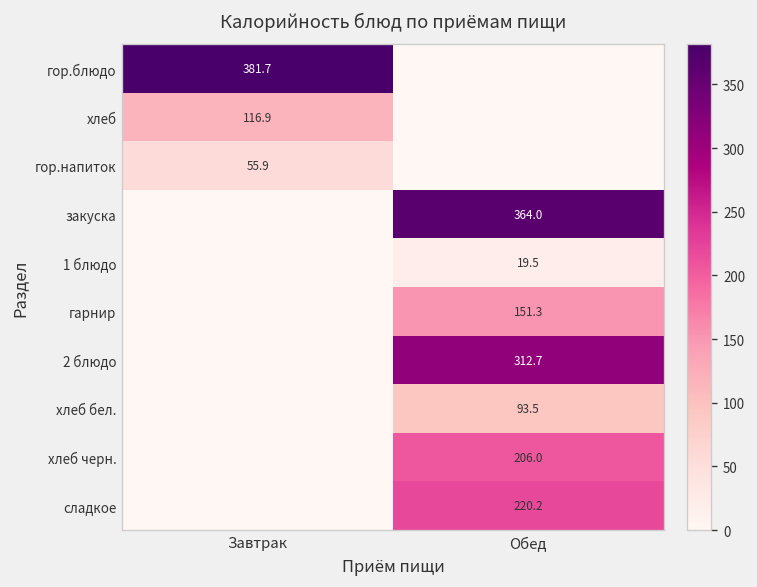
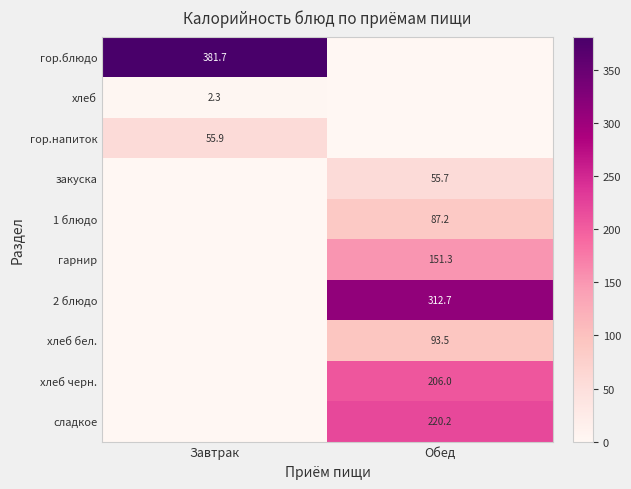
хлеб, Завтрак: 116.9 -> 2.3
закуска, Обед: 364.0 -> 55.7
1 блюдо, Обед: 19.5 -> 87.2
